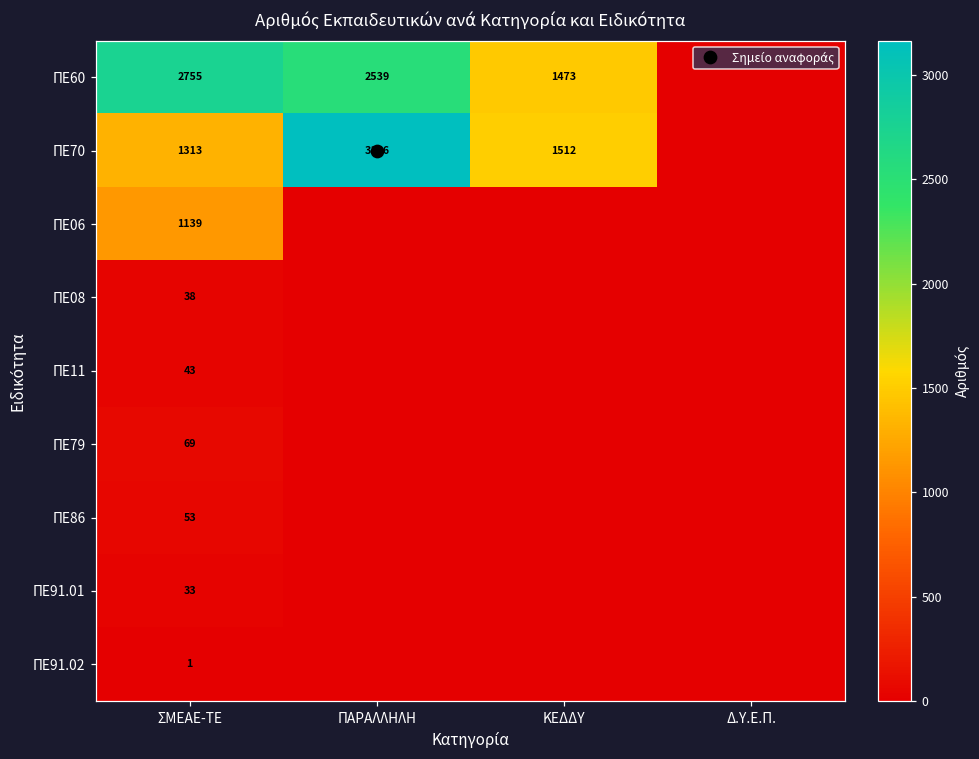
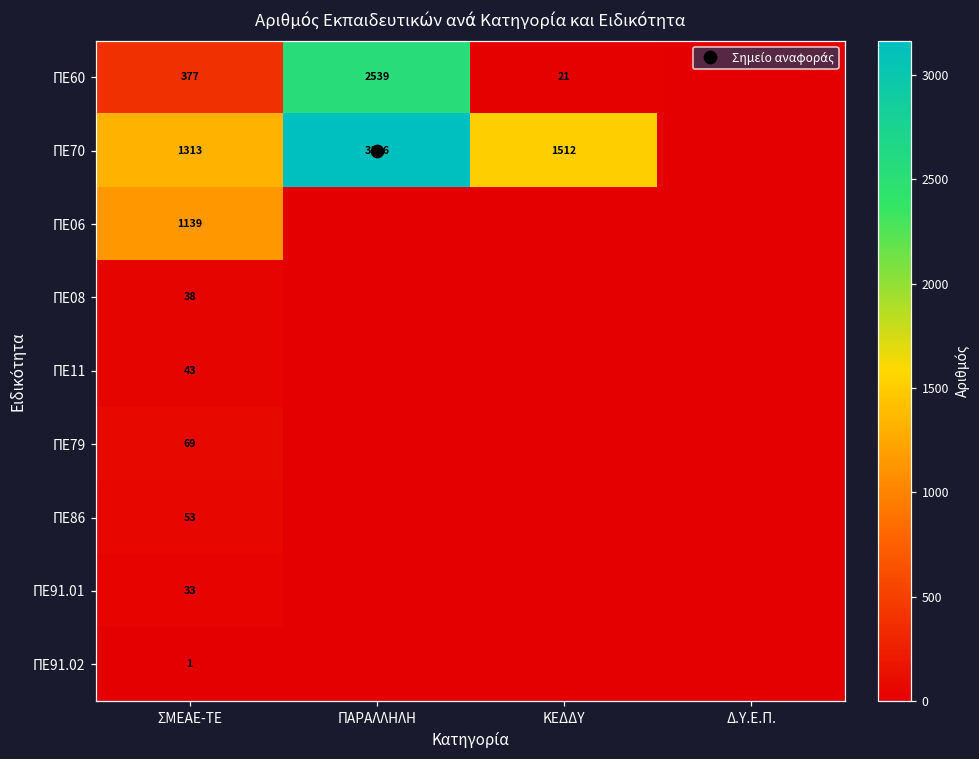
ΠΕ60, ΣΜΕΑΕ-ΤΕ: 2755 -> 377
ΠΕ60, ΚΕΔΔΥ: 1473 -> 21
